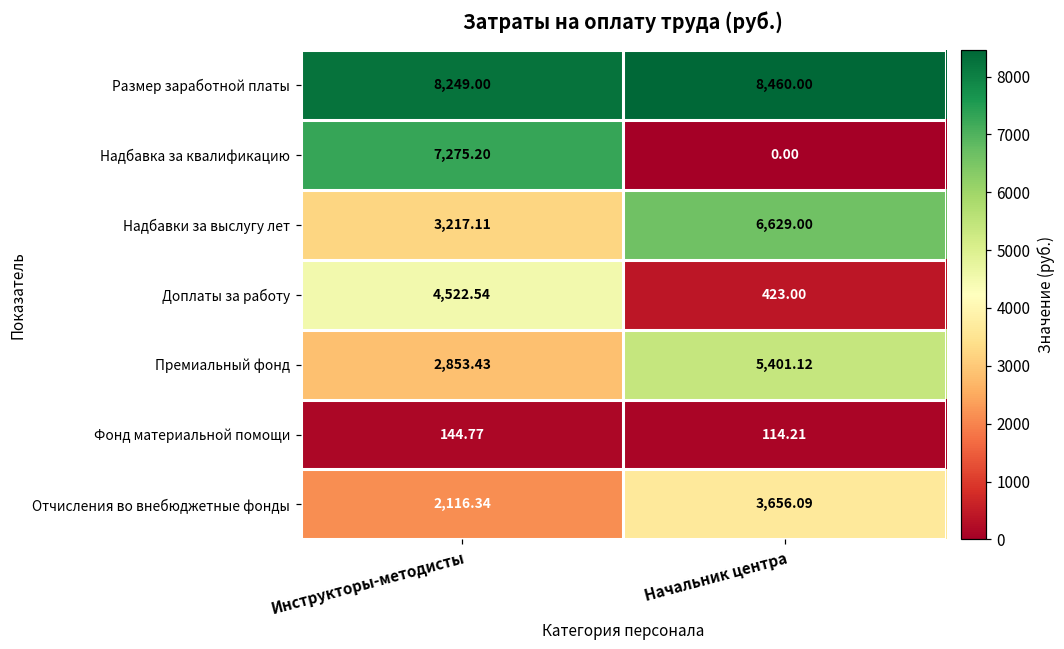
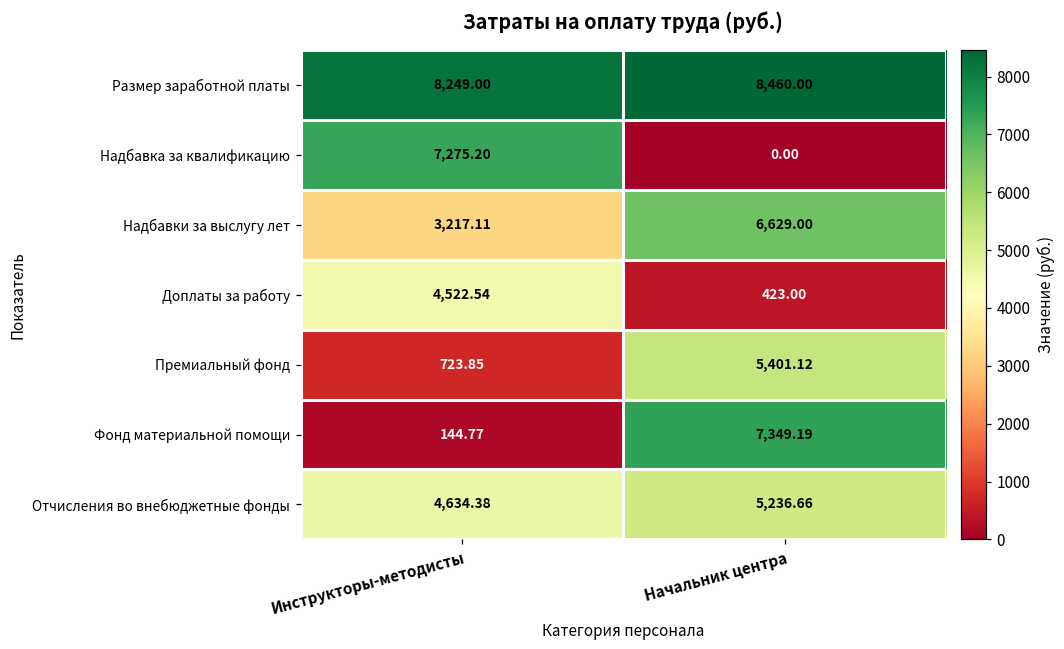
Премиальный фонд, Инструкторы-методисты: 2,853.43 -> 723.85
Фонд материальной помощи, Начальник центра: 114.21 -> 7,349.19
Отчисления во внебюджетные фонды, Инструкторы-методисты: 2,116.34 -> 4,634.38
Отчисления во внебюджетные фонды, Начальник центра: 3,656.09 -> 5,236.66
